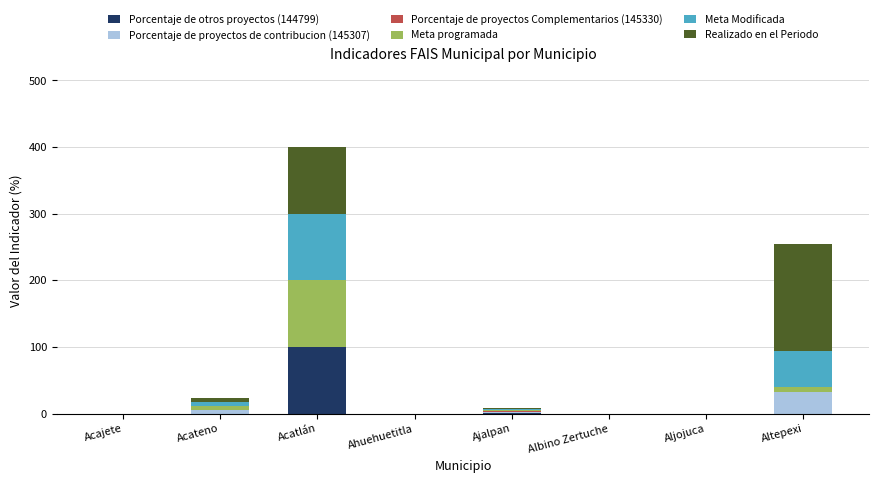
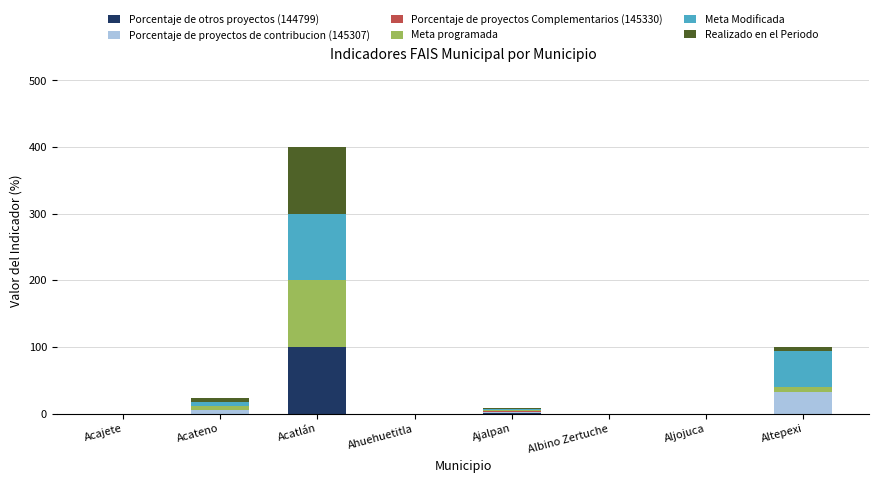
Realizado en el Periodo, Altepexi: 160 -> 10
